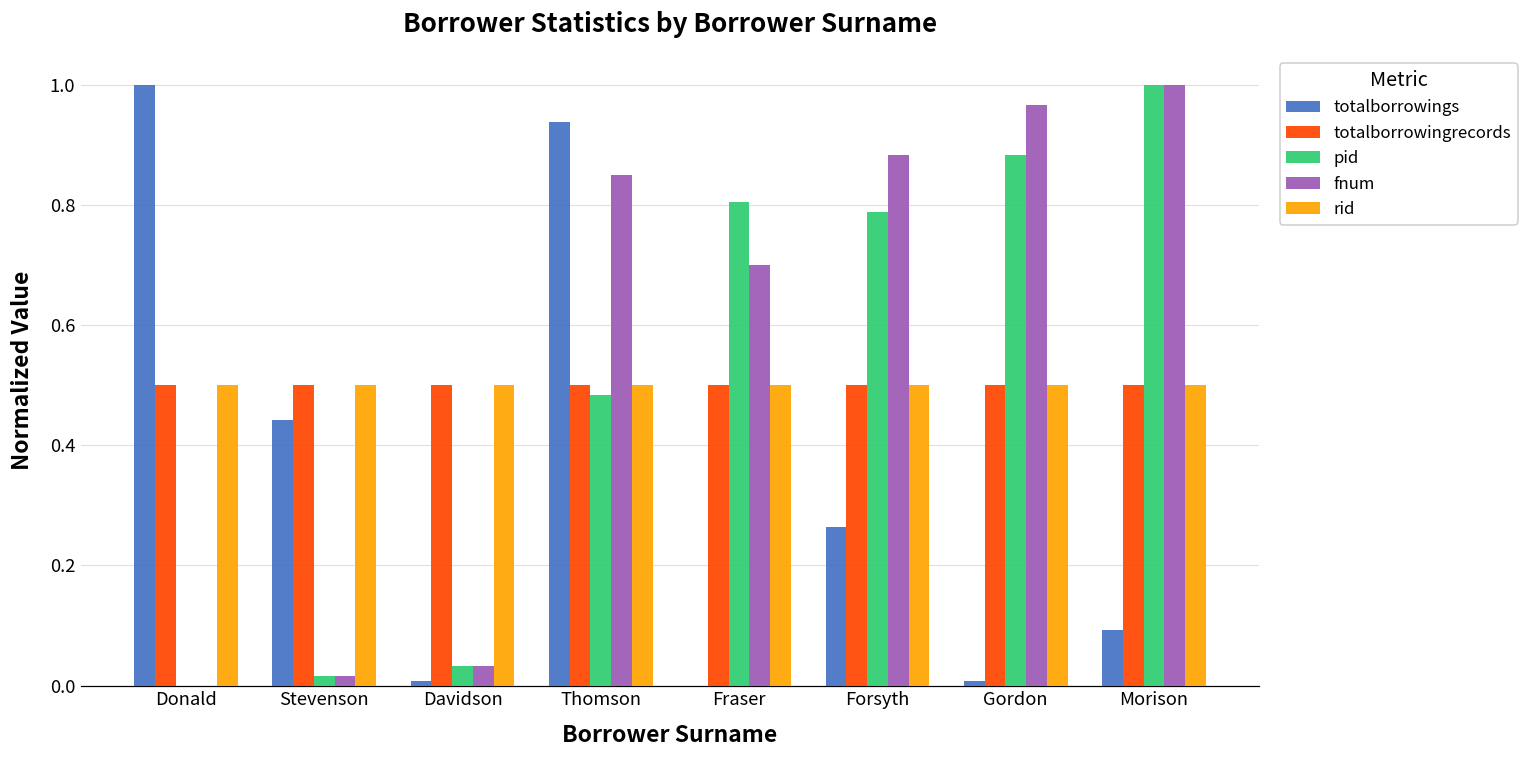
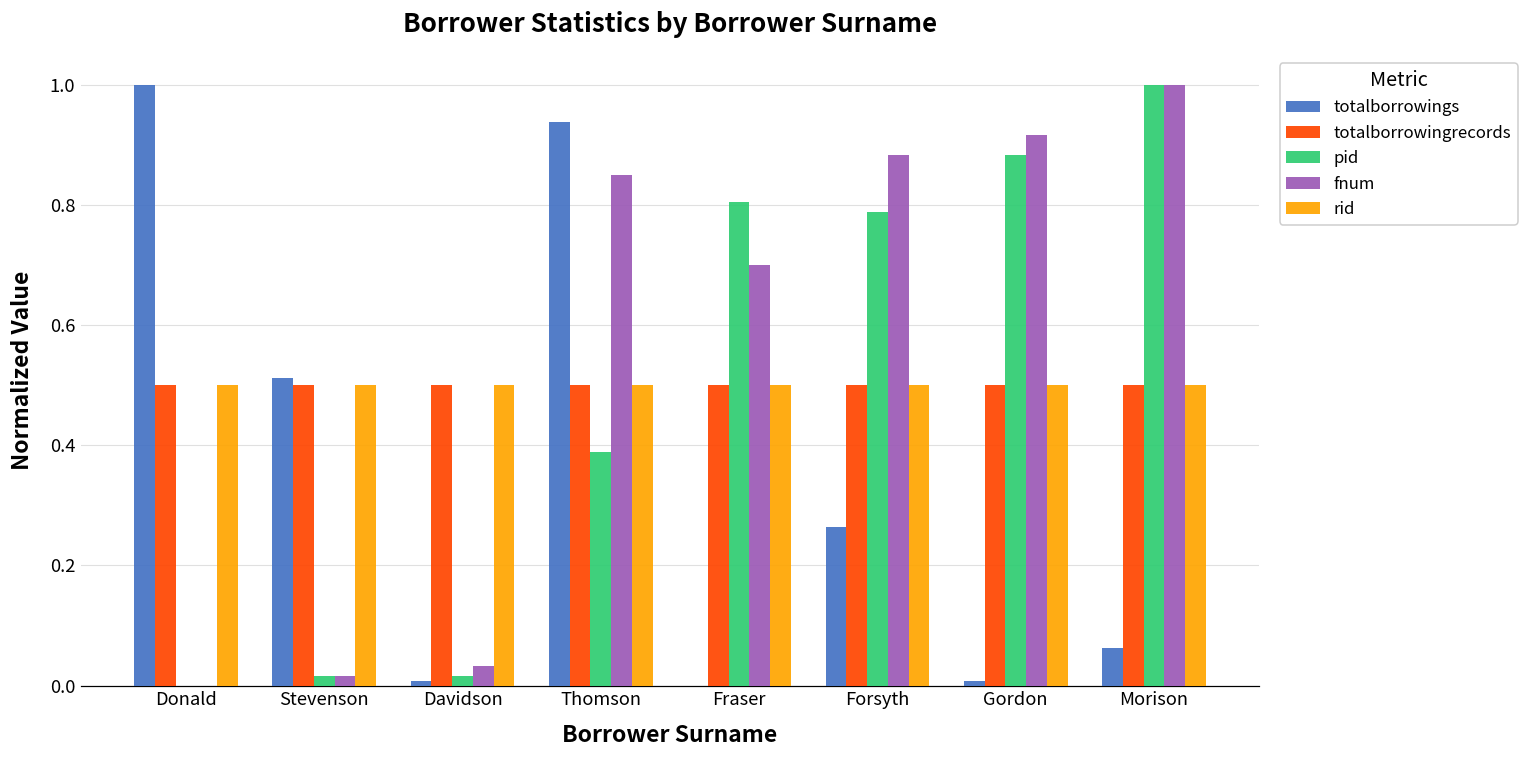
totalborrowings, Stevenson: 0.44 -> 0.51
pid, Davidson: 0.03 -> 0.02
pid, Thomson: 0.48 -> 0.39
fnum, Gordon: 0.97 -> 0.92
totalborrowings, Morison: 0.09 -> 0.06
